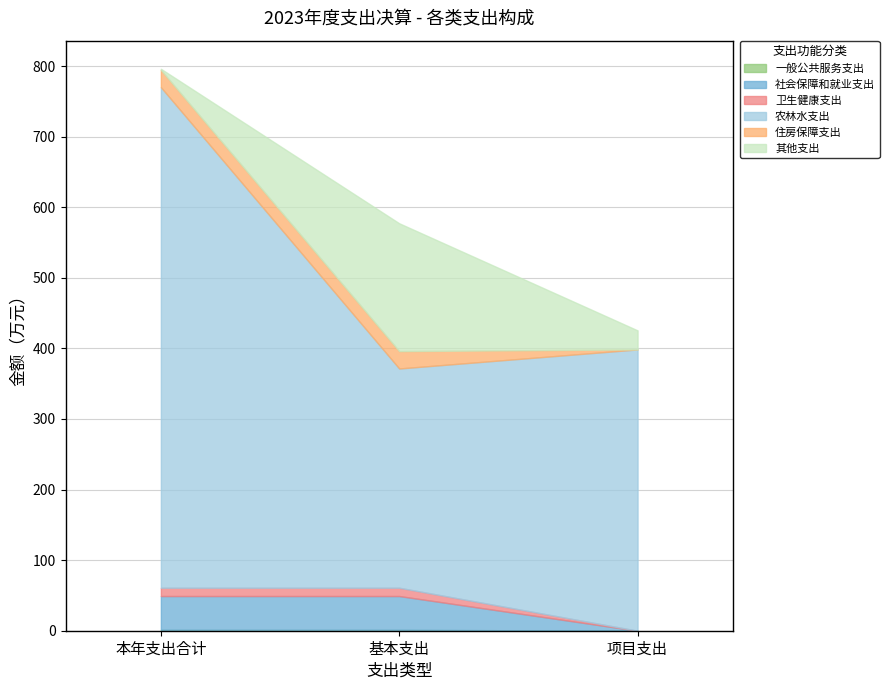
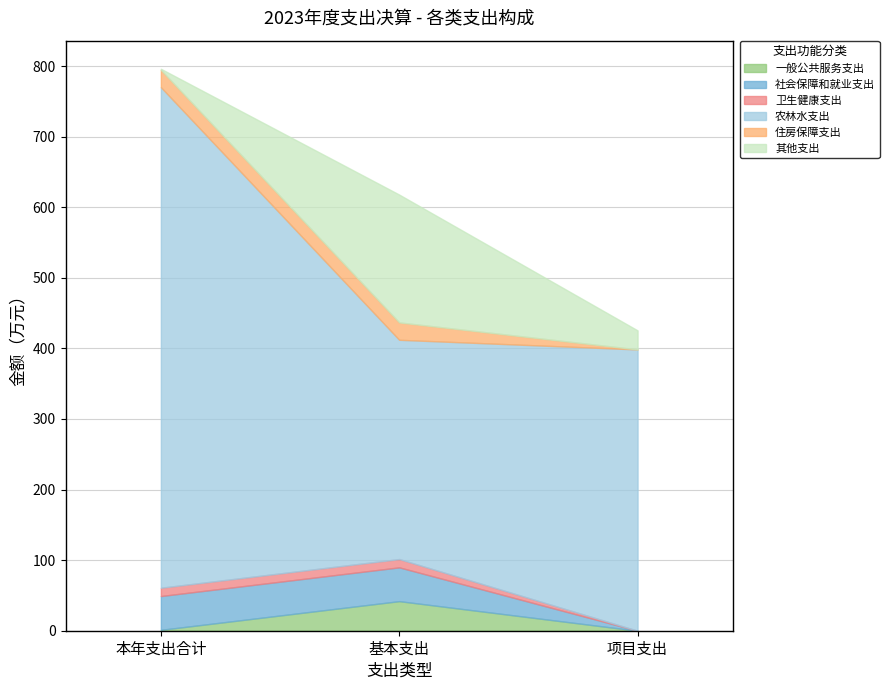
一般公共服务支出, 基本支出: 0 -> 40
